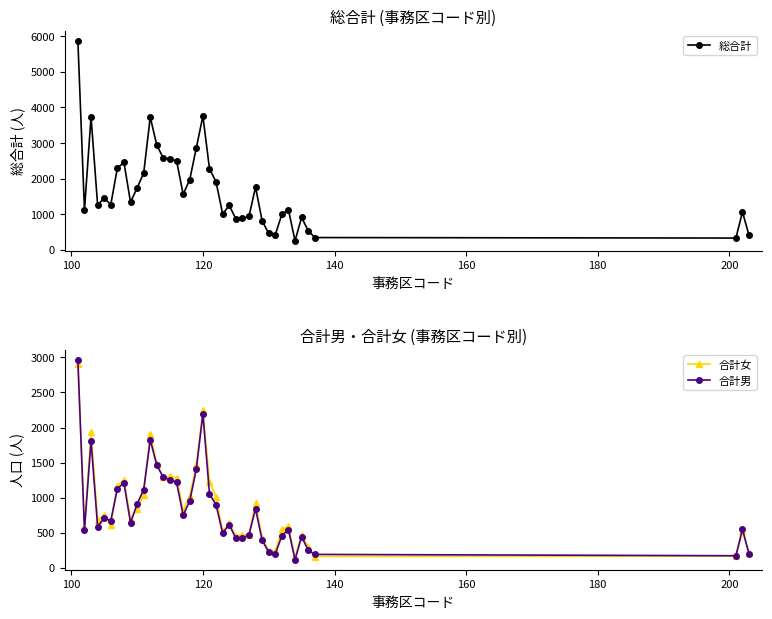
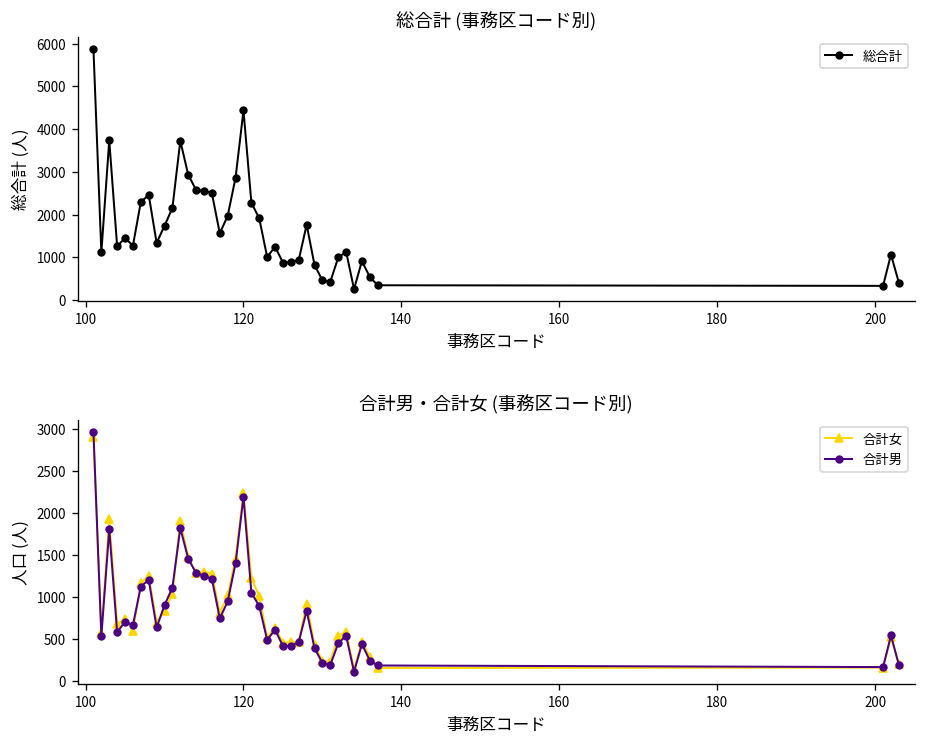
総合計 (事務区コード別), 120: 3800 -> 4400
